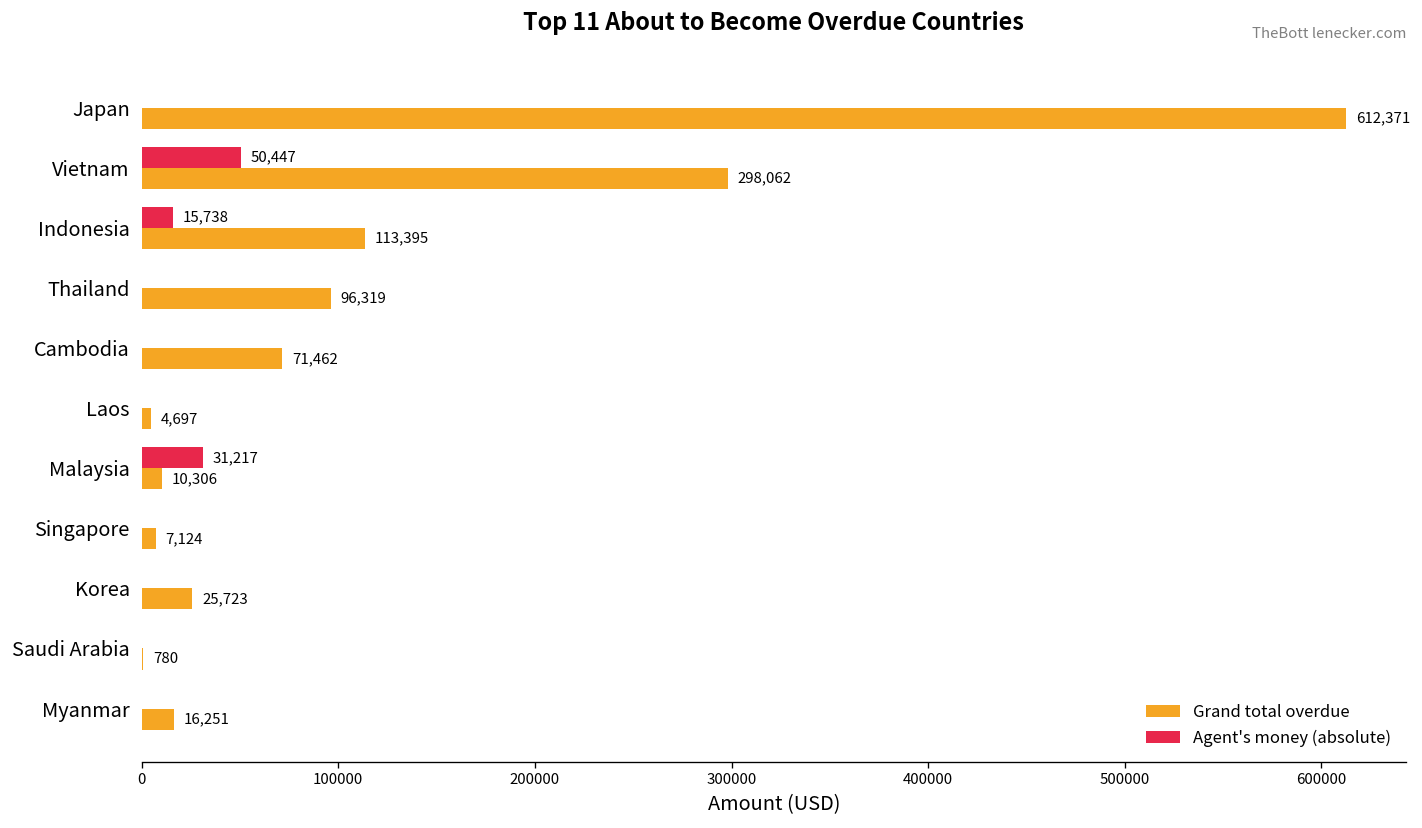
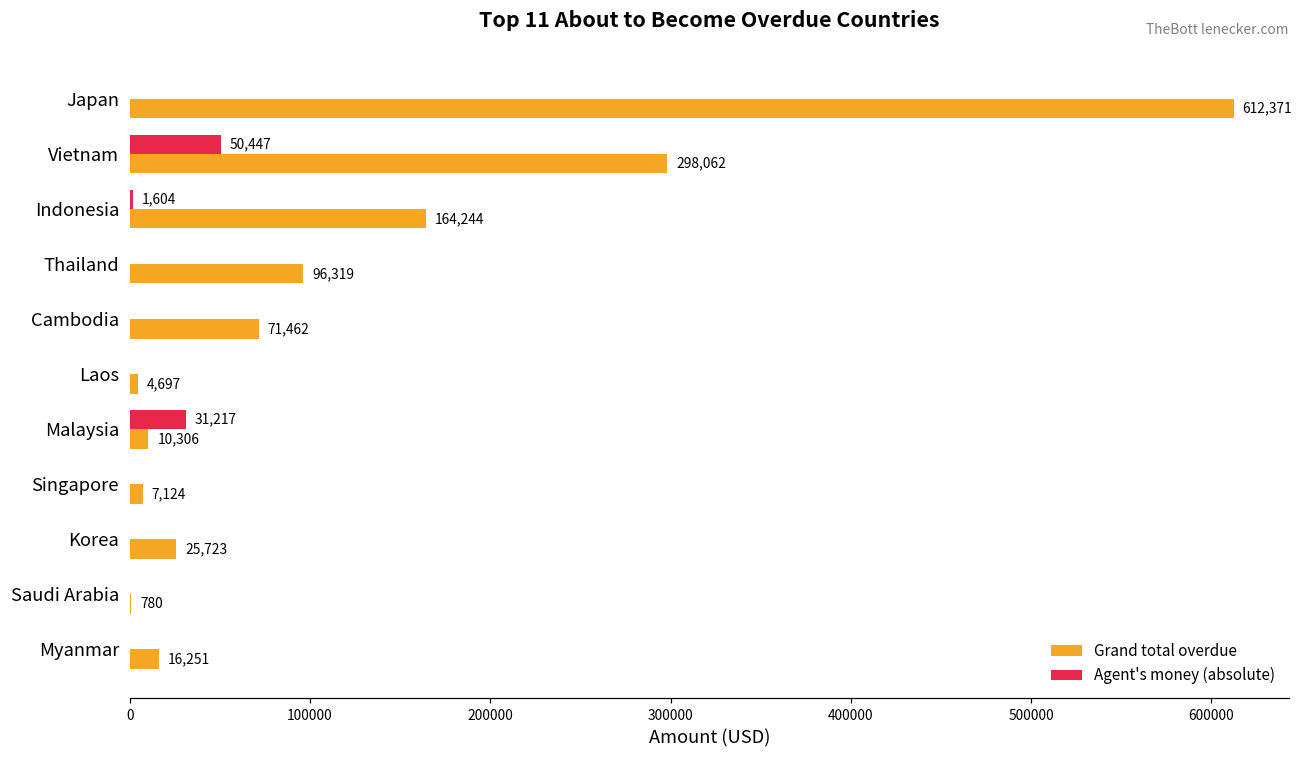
Agent's money (absolute), Indonesia: 15,738 -> 1,604
Grand total overdue, Indonesia: 113,395 -> 164,244
